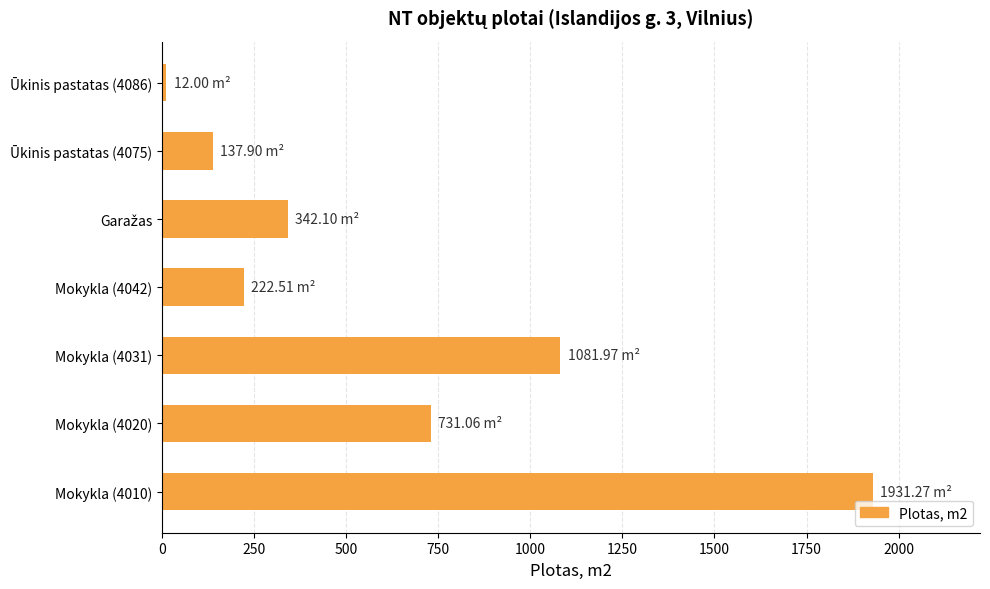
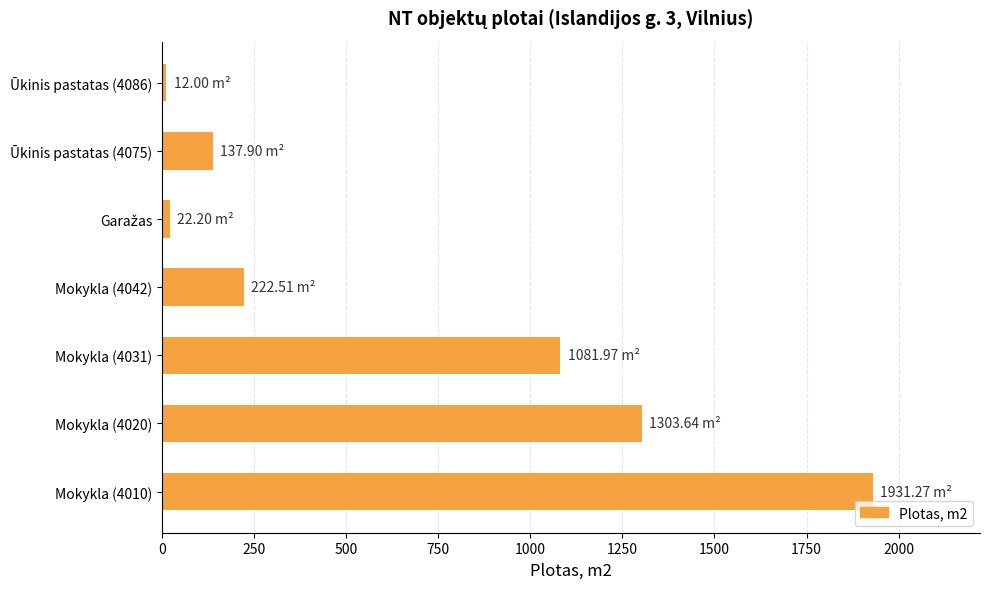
Garažas: 342.10 -> 22.20
Mokykla (4020): 731.06 -> 1303.64
